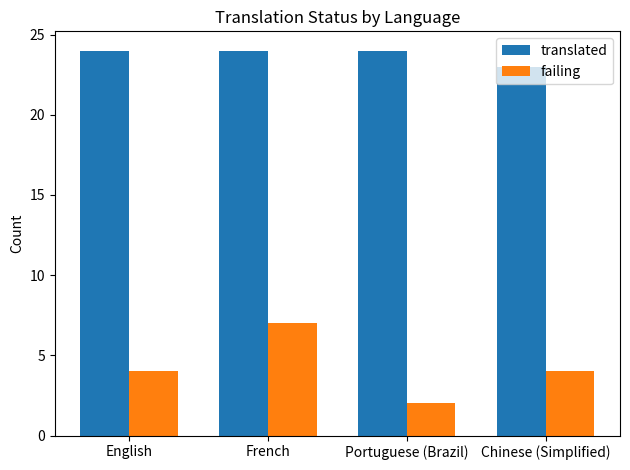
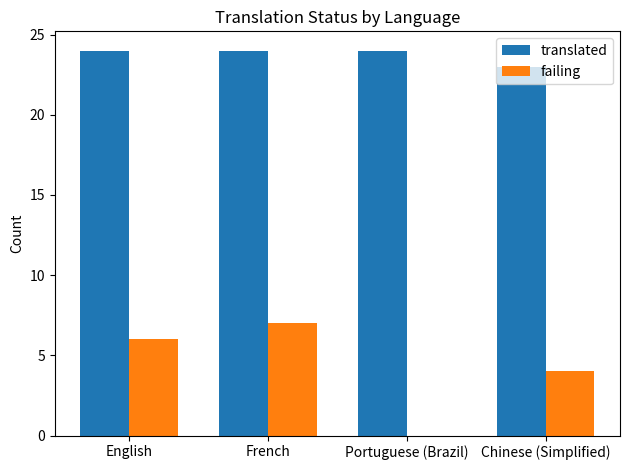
failing, English: 4 -> 6
failing, Portuguese (Brazil): 2 -> 0
